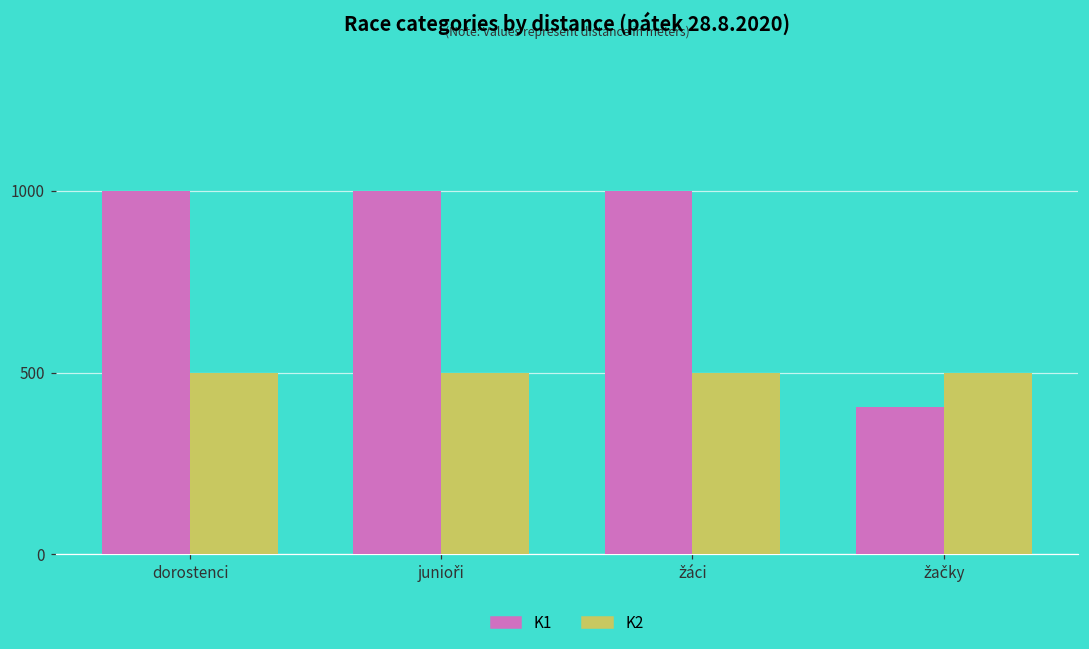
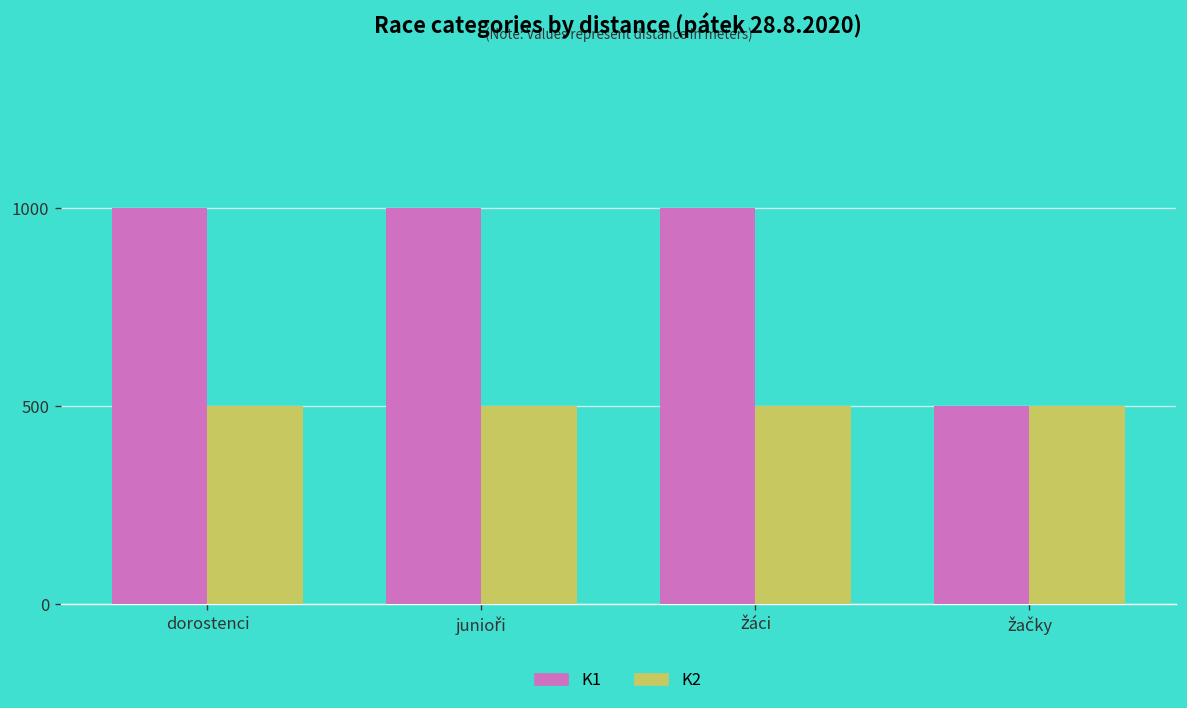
K1, žačky: 400 -> 500
